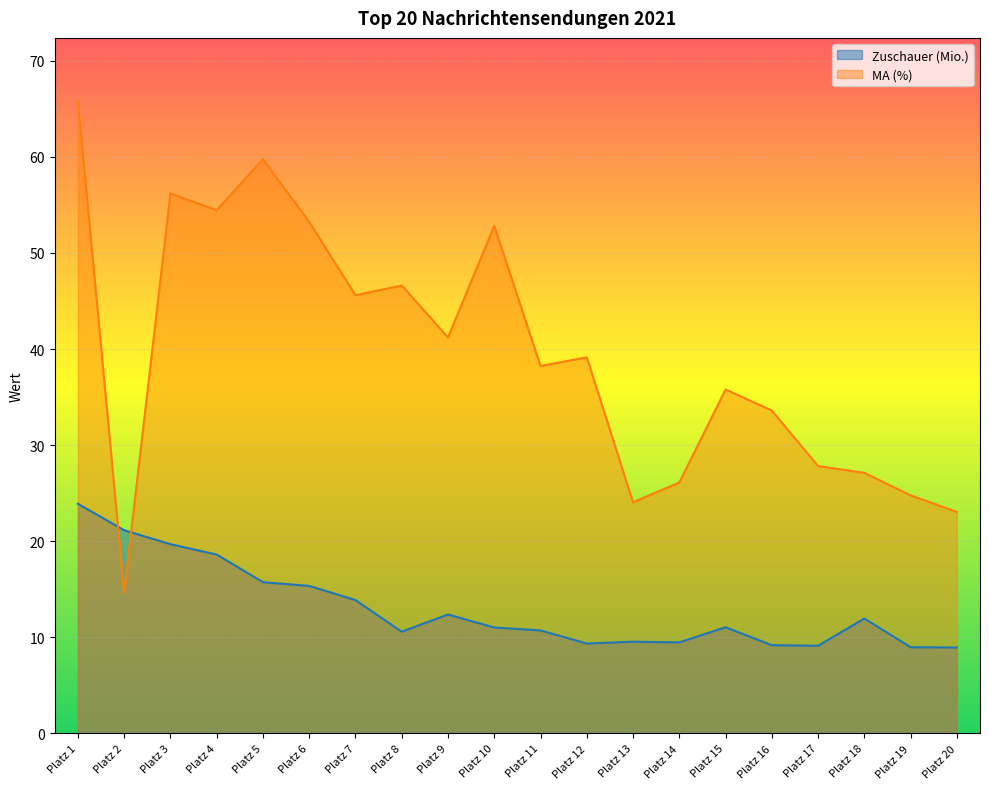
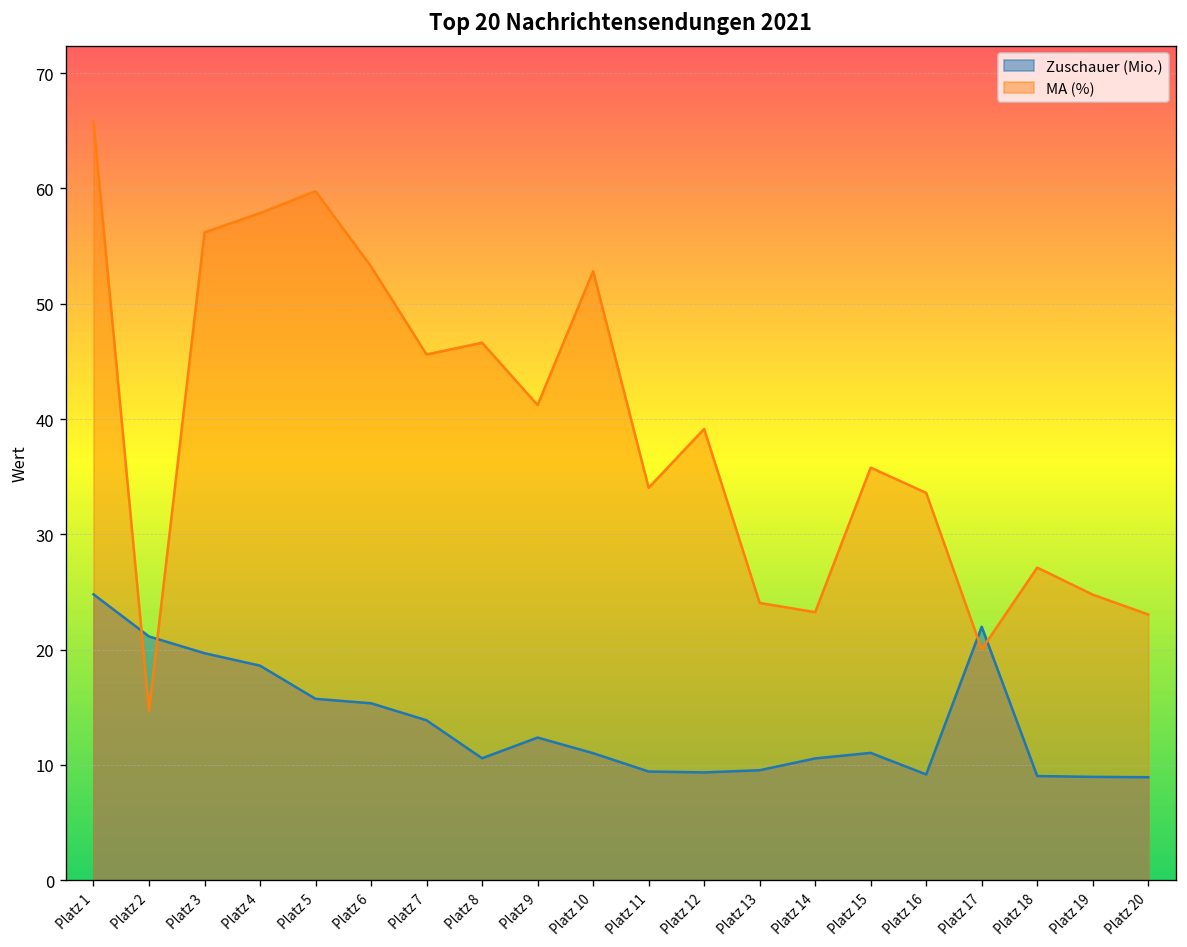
Zuschauer (Mio.), Platz 1: 24 -> 25
MA (%), Platz 4: 54 -> 58
Zuschauer (Mio.), Platz 11: 11 -> 9
MA (%), Platz 11: 38 -> 34
Zuschauer (Mio.), Platz 14: 9 -> 11
MA (%), Platz 14: 26 -> 23
Zuschauer (Mio.), Platz 17: 9 -> 22
MA (%), Platz 17: 28 -> 20
Zuschauer (Mio.), Platz 18: 12 -> 9
